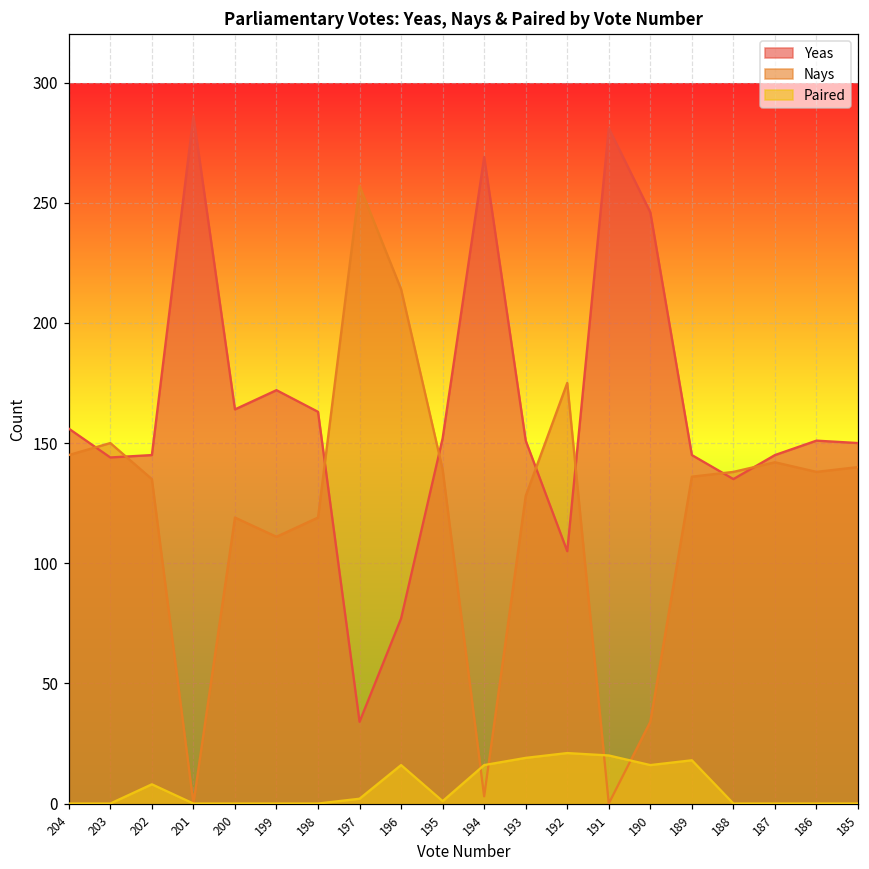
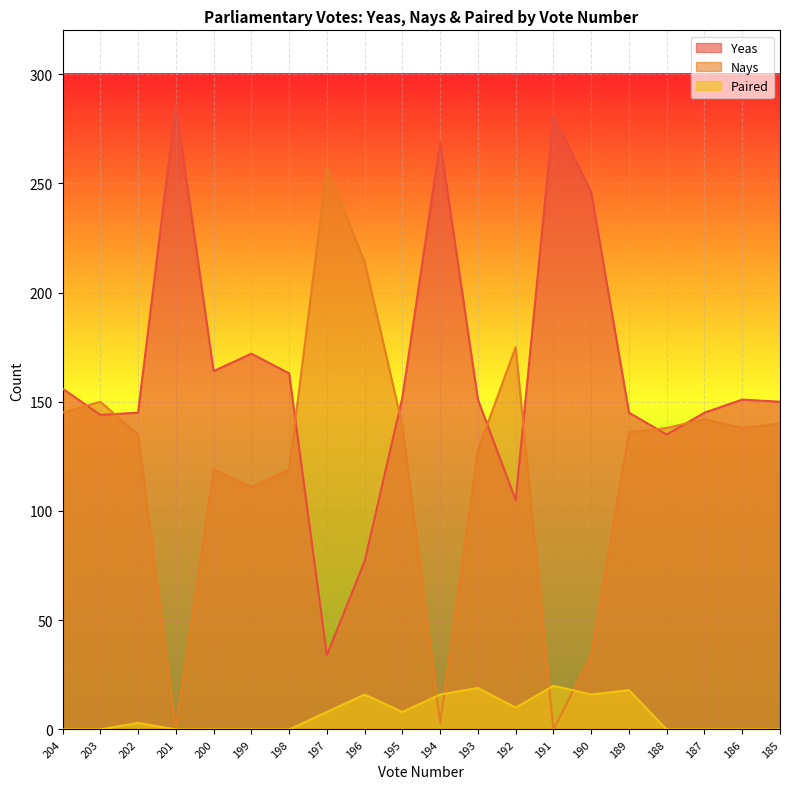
Paired, 202: 8 -> 3
Paired, 197: 2 -> 8
Paired, 195: 1 -> 8
Paired, 192: 21 -> 10
